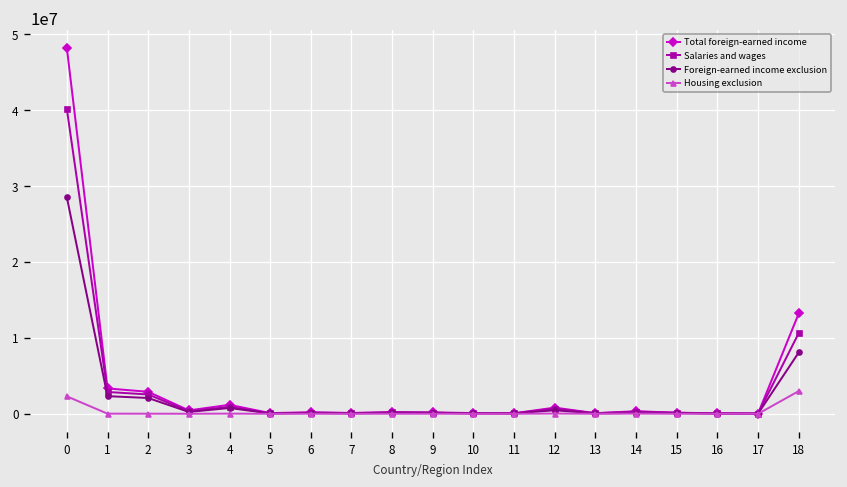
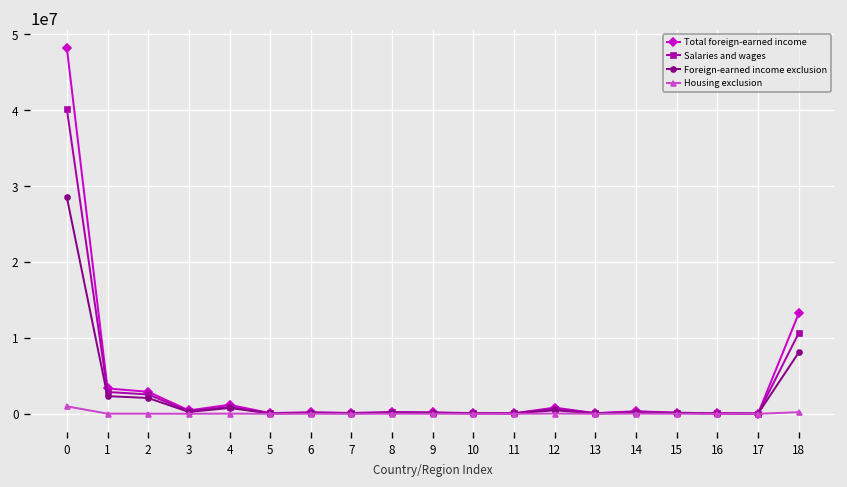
Housing exclusion, 0: 2000000 -> 1000000
Housing exclusion, 18: 3000000 -> 0
